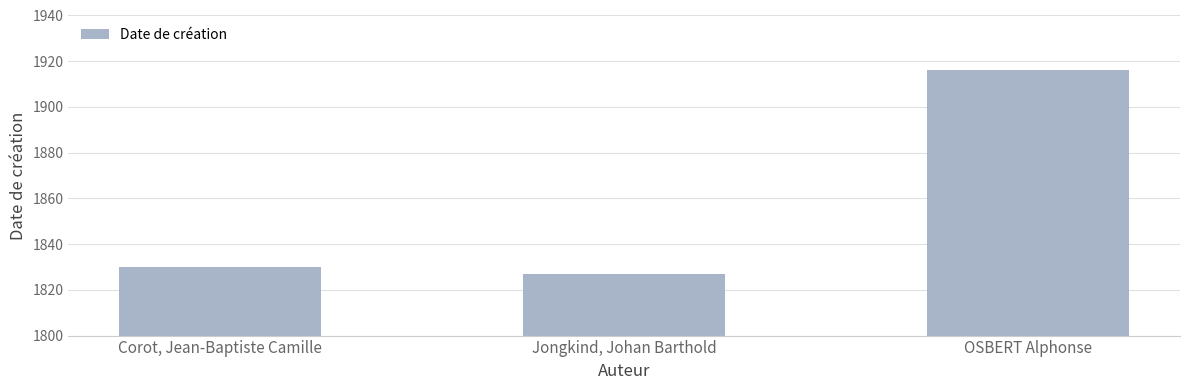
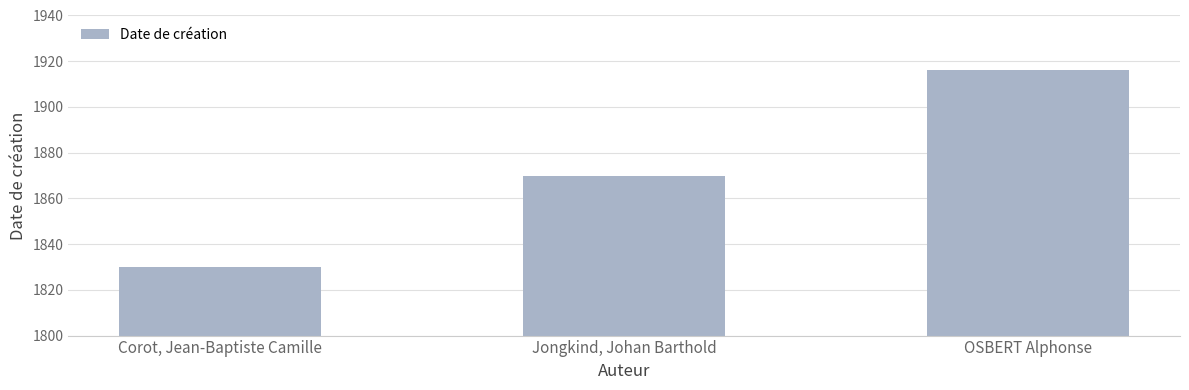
Jongkind, Johan Barthold: 1827 -> 1870
